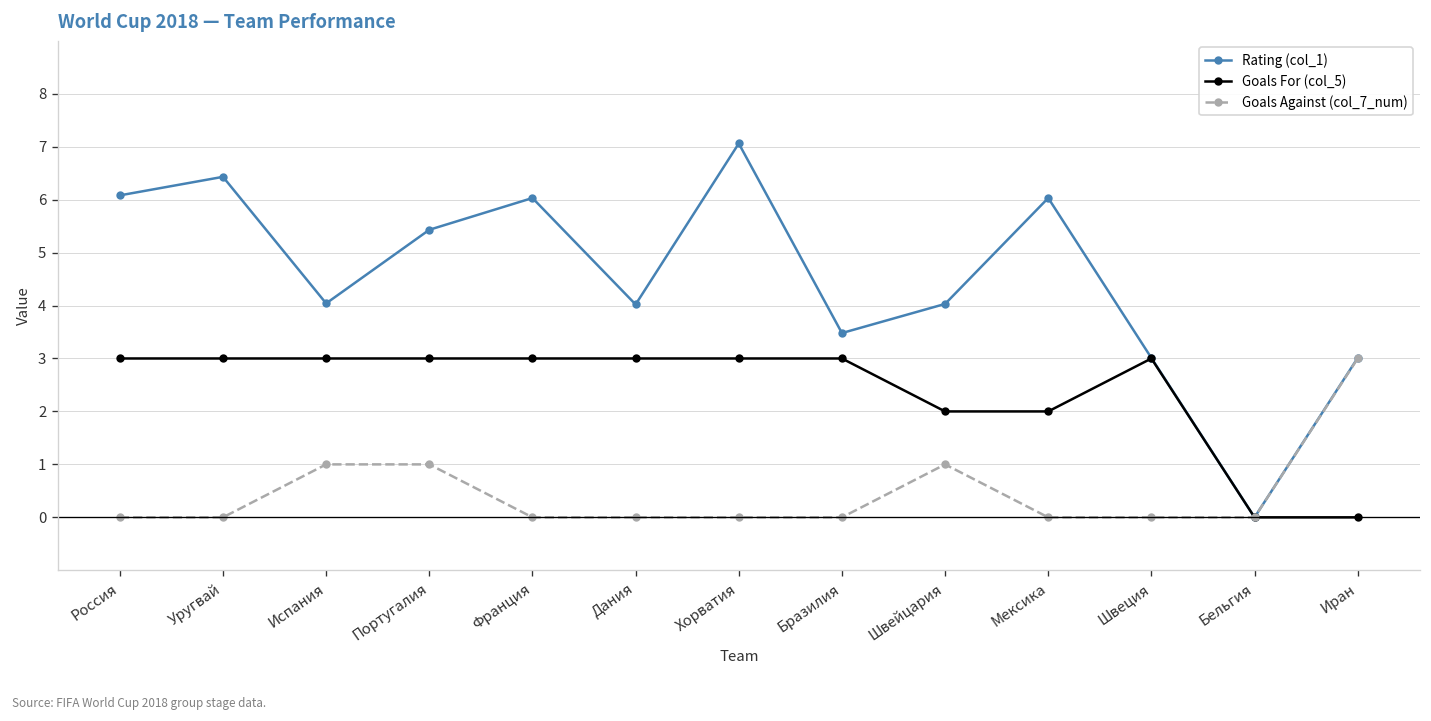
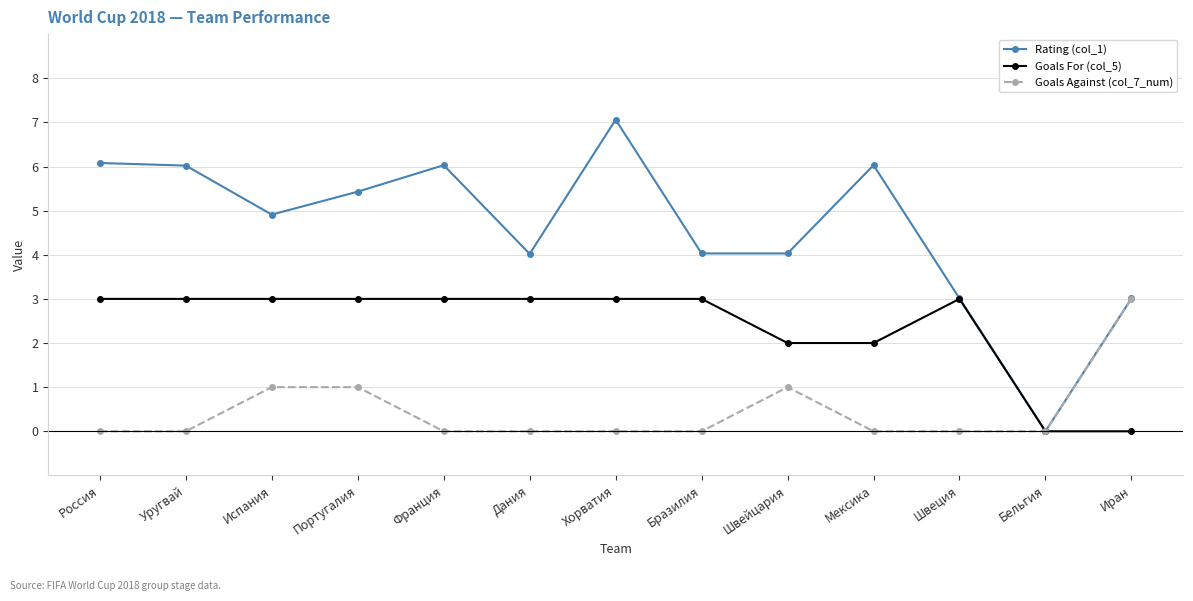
Rating (col_1), Уругвай: 6.4 -> 6.0
Rating (col_1), Испания: 4.0 -> 4.9
Rating (col_1), Бразилия: 3.5 -> 4.0
